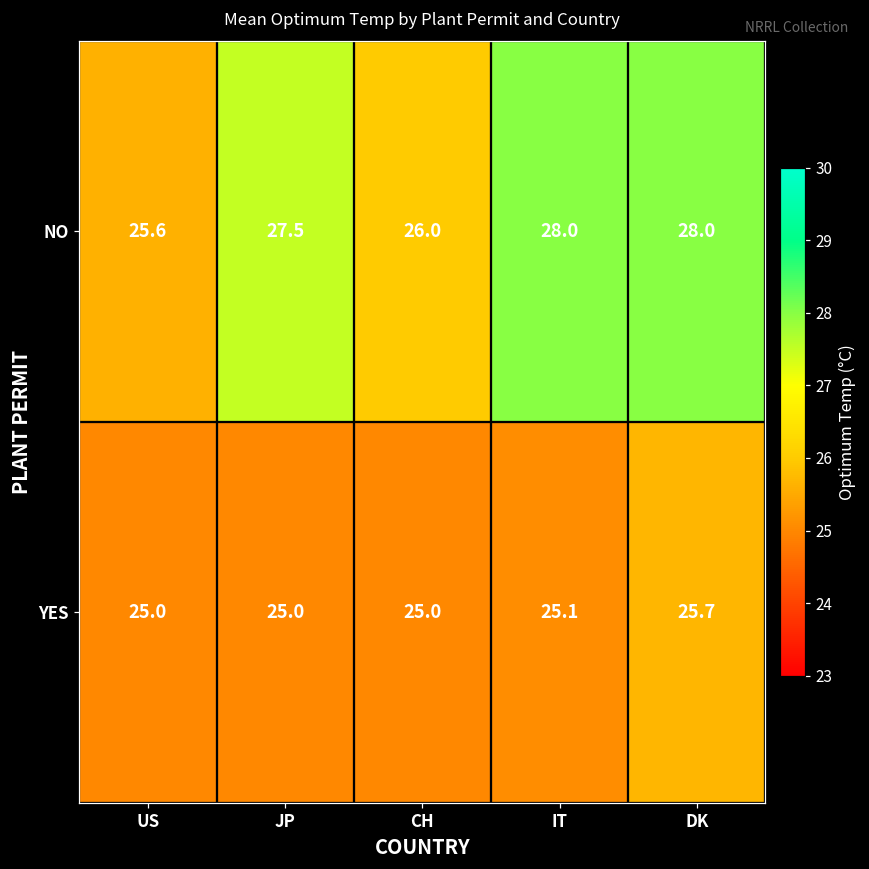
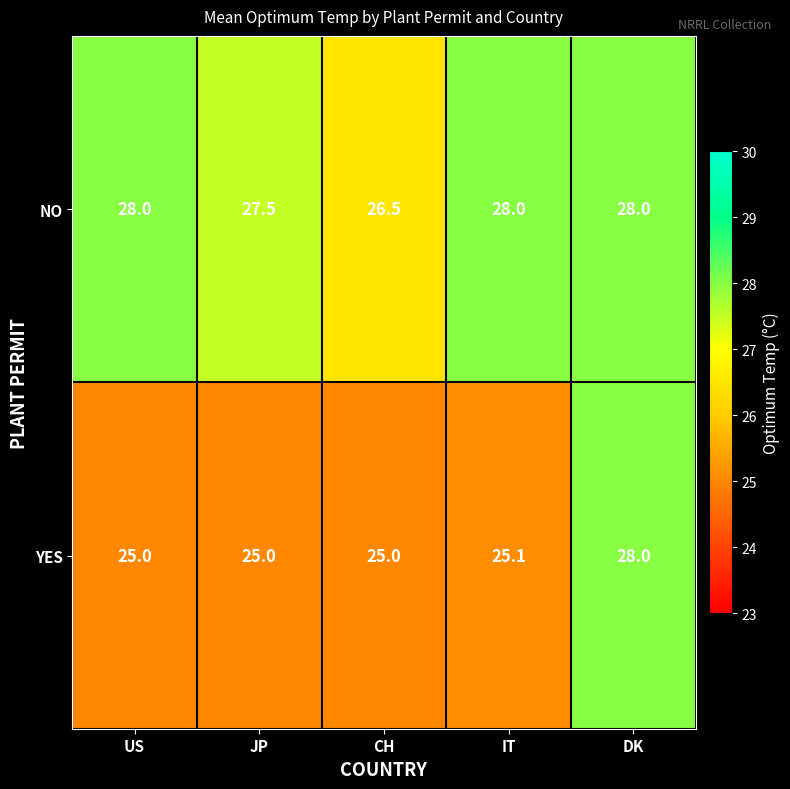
NO, US: 25.6 -> 28.0
NO, CH: 26.0 -> 26.5
YES, DK: 25.7 -> 28.0
